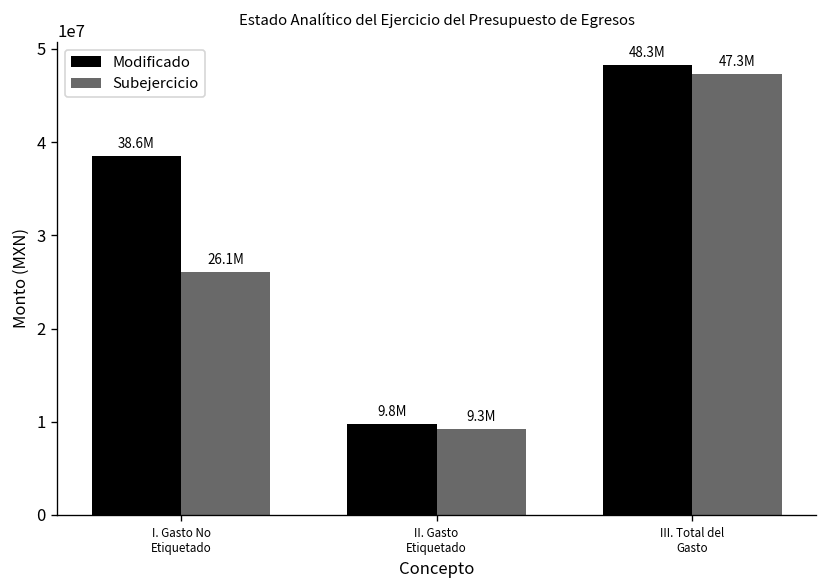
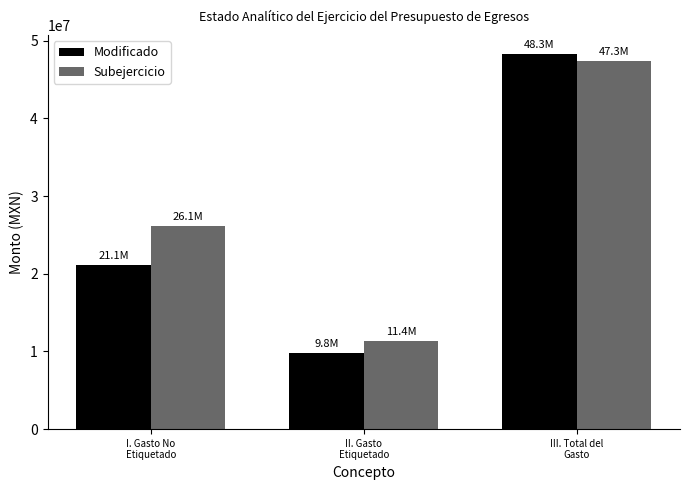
Modificado, I. Gasto No Etiquetado: 38.6M -> 21.1M
Subejercicio, II. Gasto Etiquetado: 9.3M -> 11.4M
